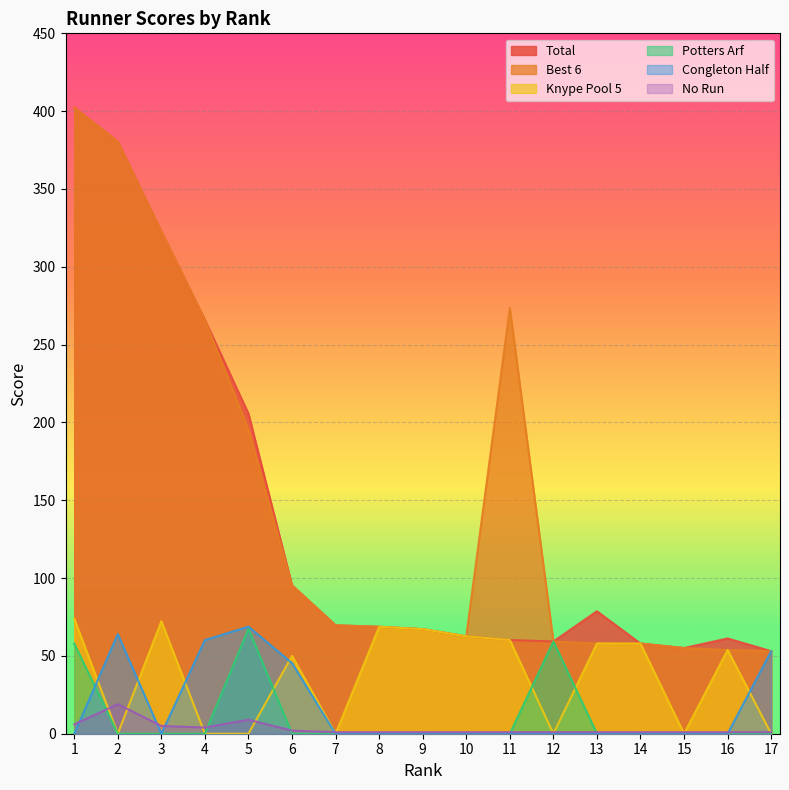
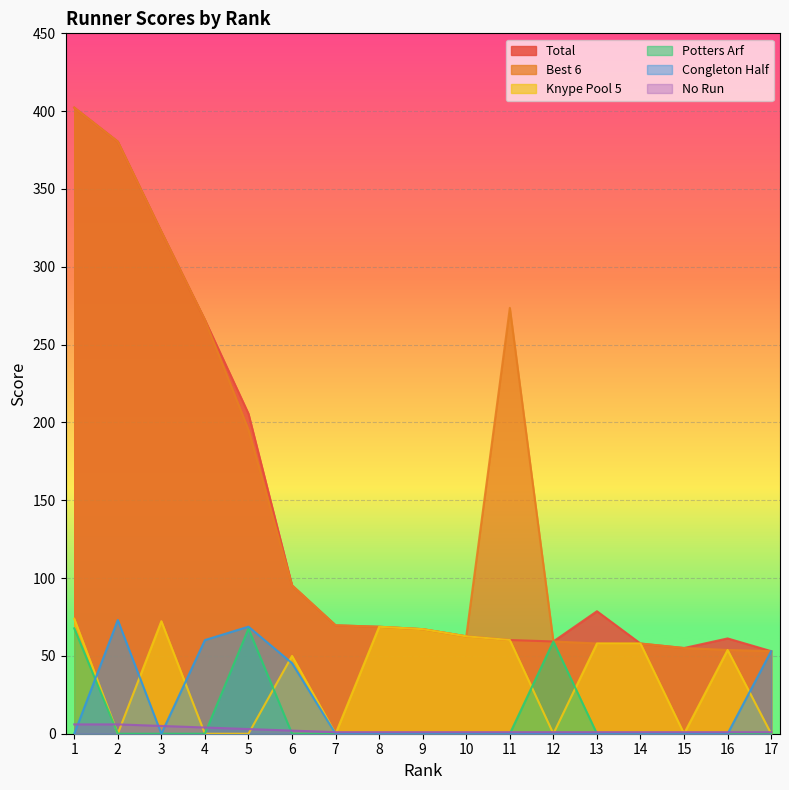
Potters Arf, 1: 58 -> 68
Congleton Half, 2: 64 -> 73
No Run, 2: 19 -> 6
No Run, 5: 9 -> 3
